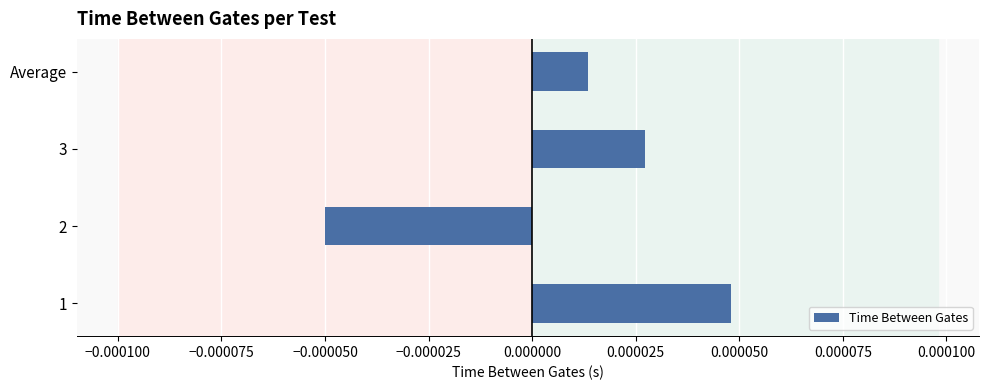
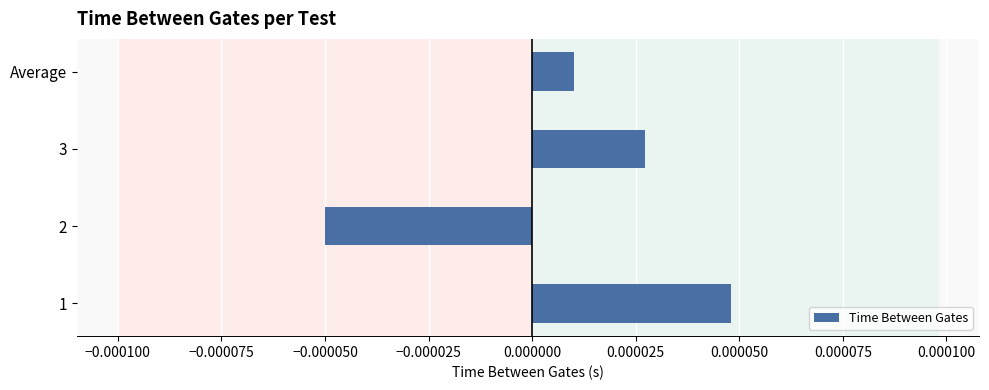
Average: 0.000014 -> 0.000010
